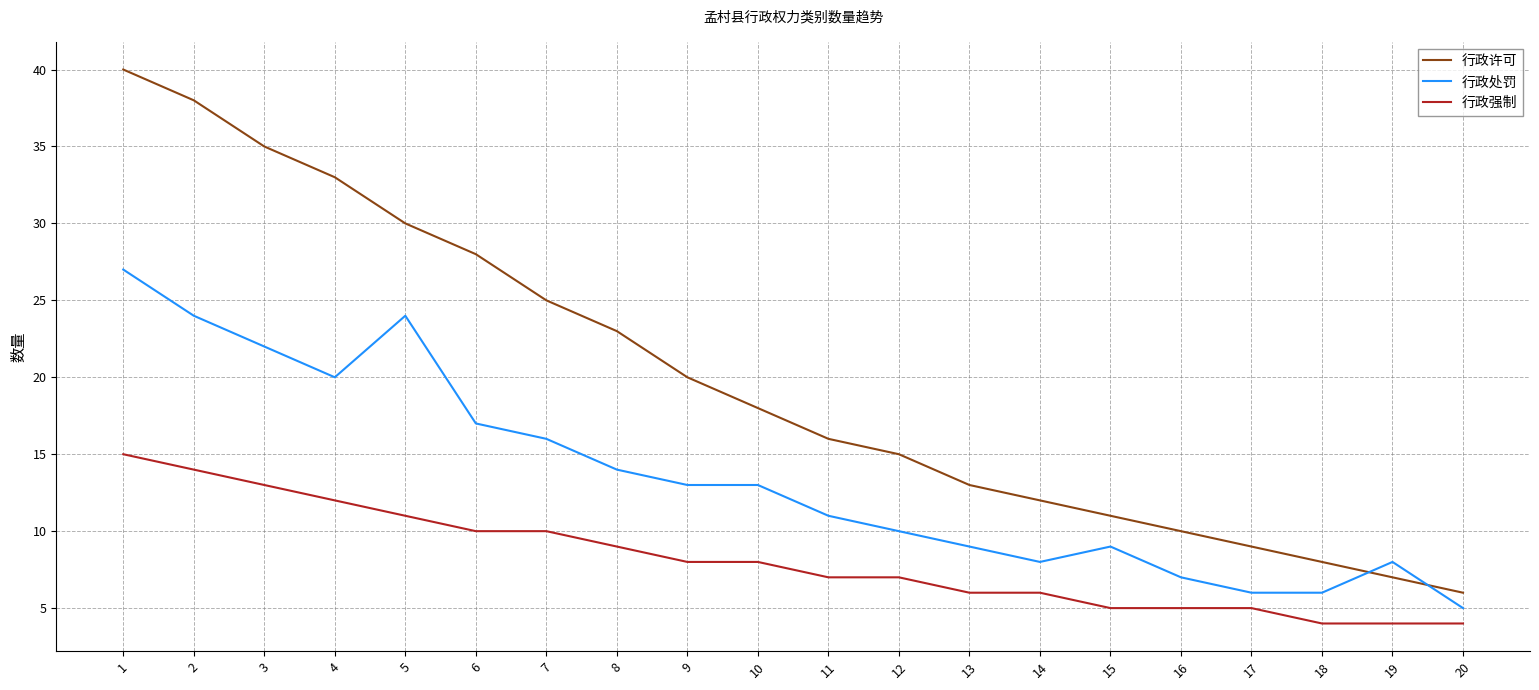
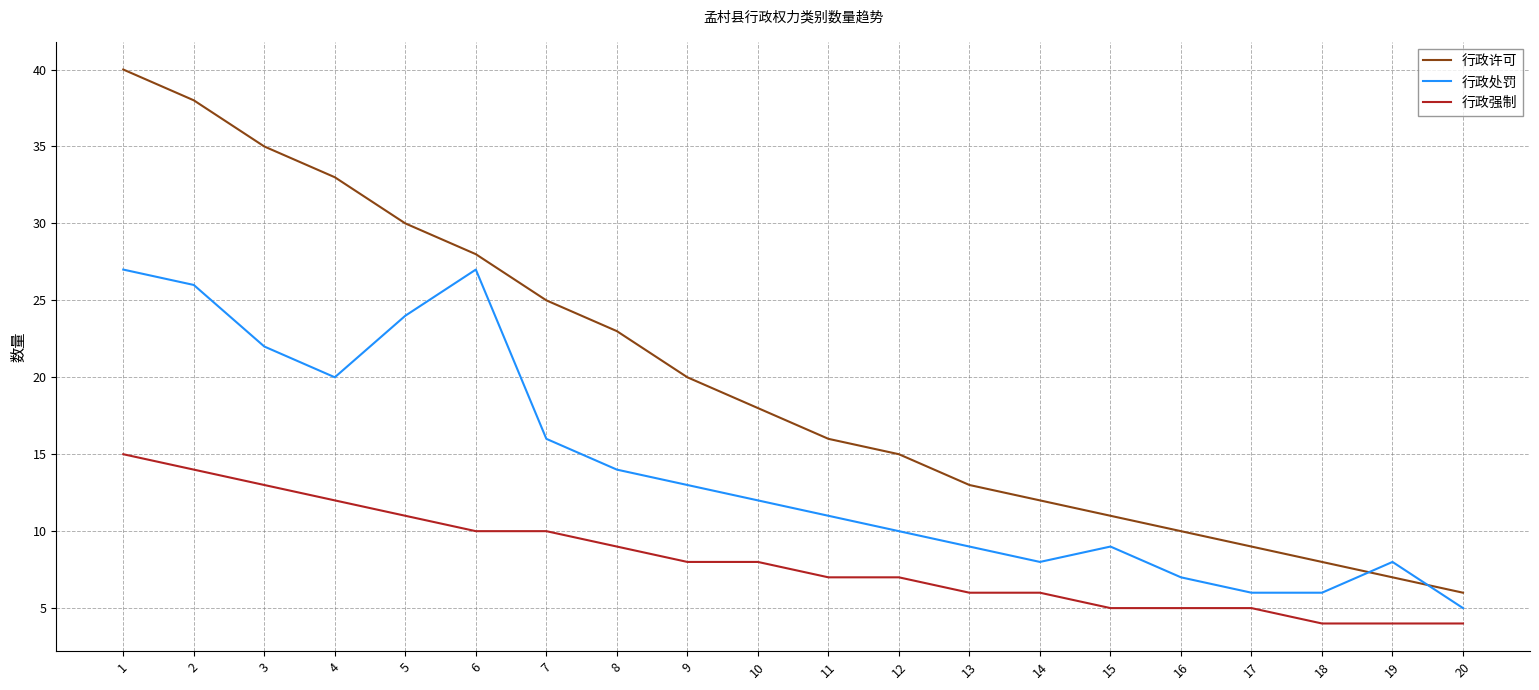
行政处罚, 2: 24 -> 26
行政处罚, 6: 17 -> 27
行政处罚, 10: 13 -> 12
